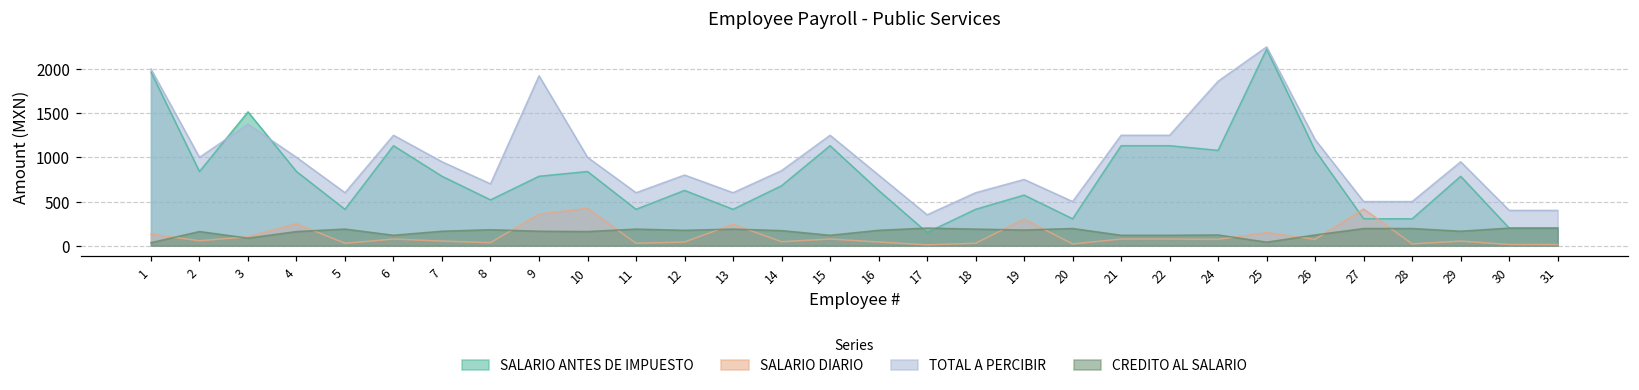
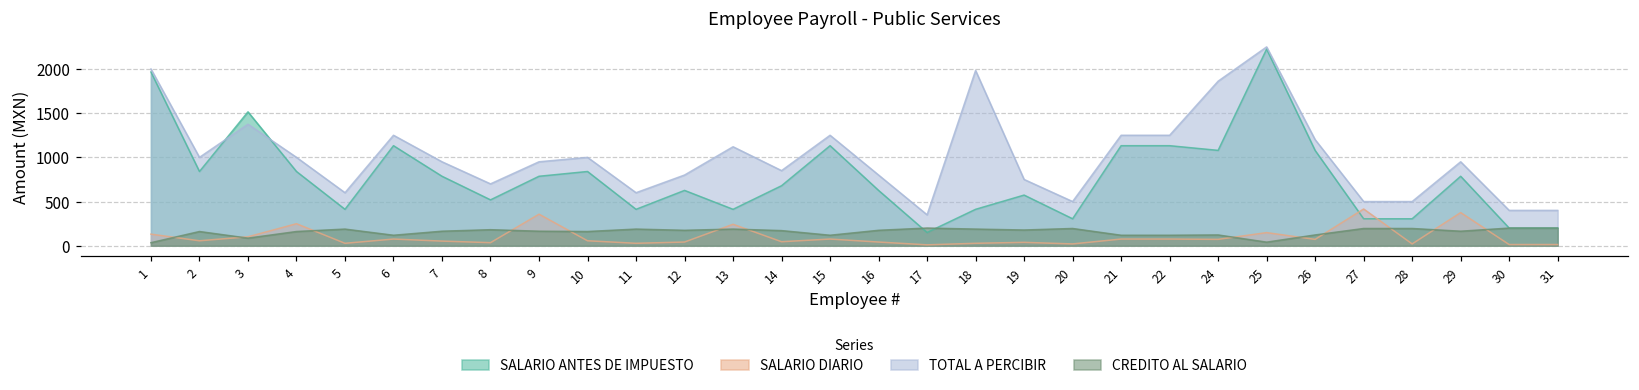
TOTAL A PERCIBIR, 9: 1900 -> 1000
SALARIO DIARIO, 10: 400 -> 100
TOTAL A PERCIBIR, 13: 600 -> 1100
TOTAL A PERCIBIR, 18: 600 -> 2000
SALARIO DIARIO, 19: 300 -> 0
SALARIO DIARIO, 29: 100 -> 400
